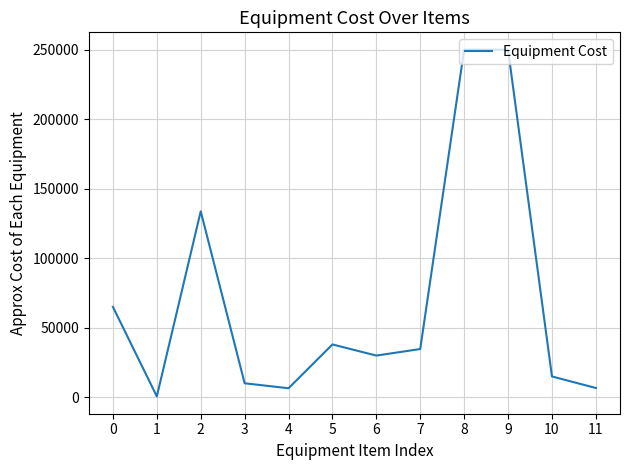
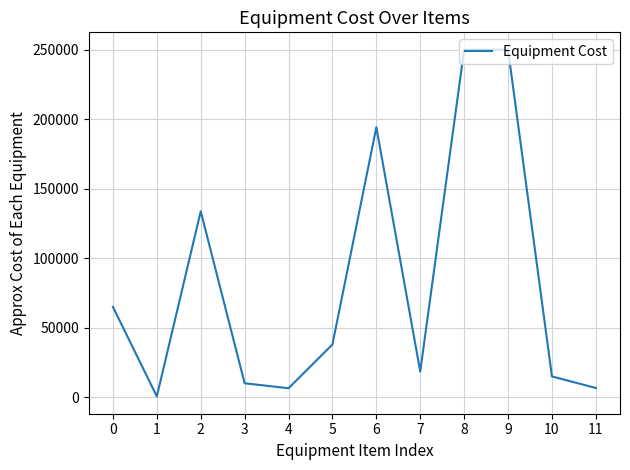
6: 30000 -> 194000
7: 35000 -> 19000
